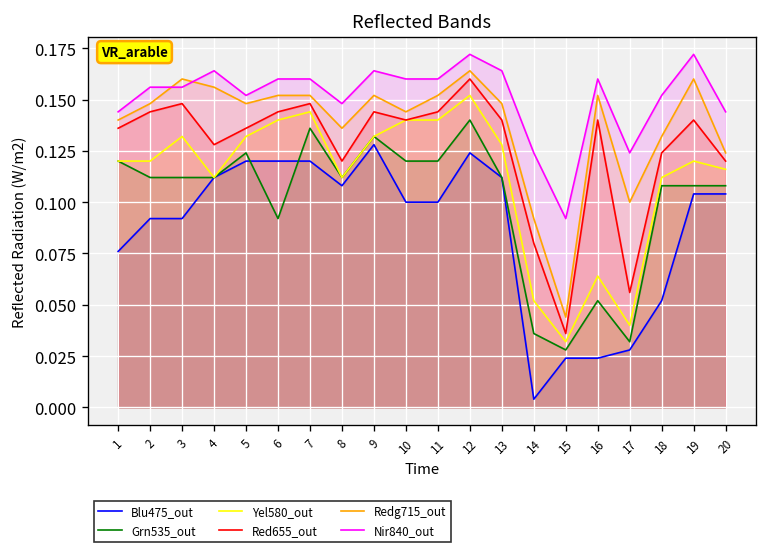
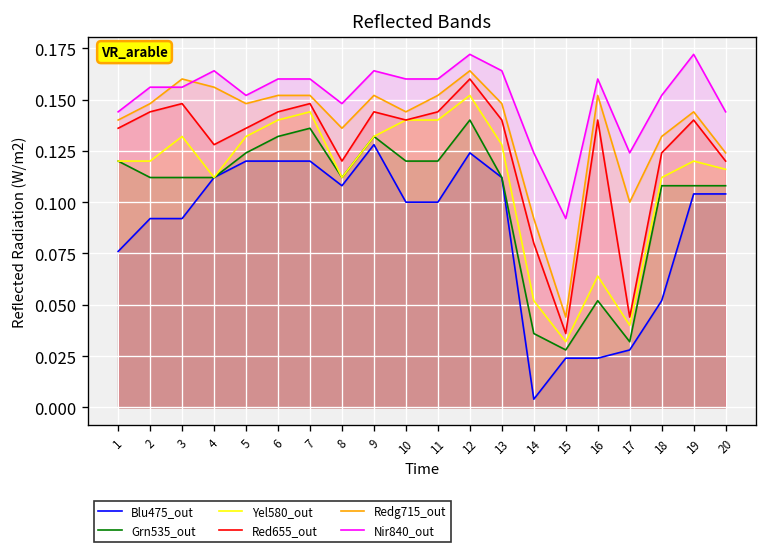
Grn535_out, 6: 0.092 -> 0.132
Red655_out, 17: 0.056 -> 0.044
Redg715_out, 19: 0.160 -> 0.144
